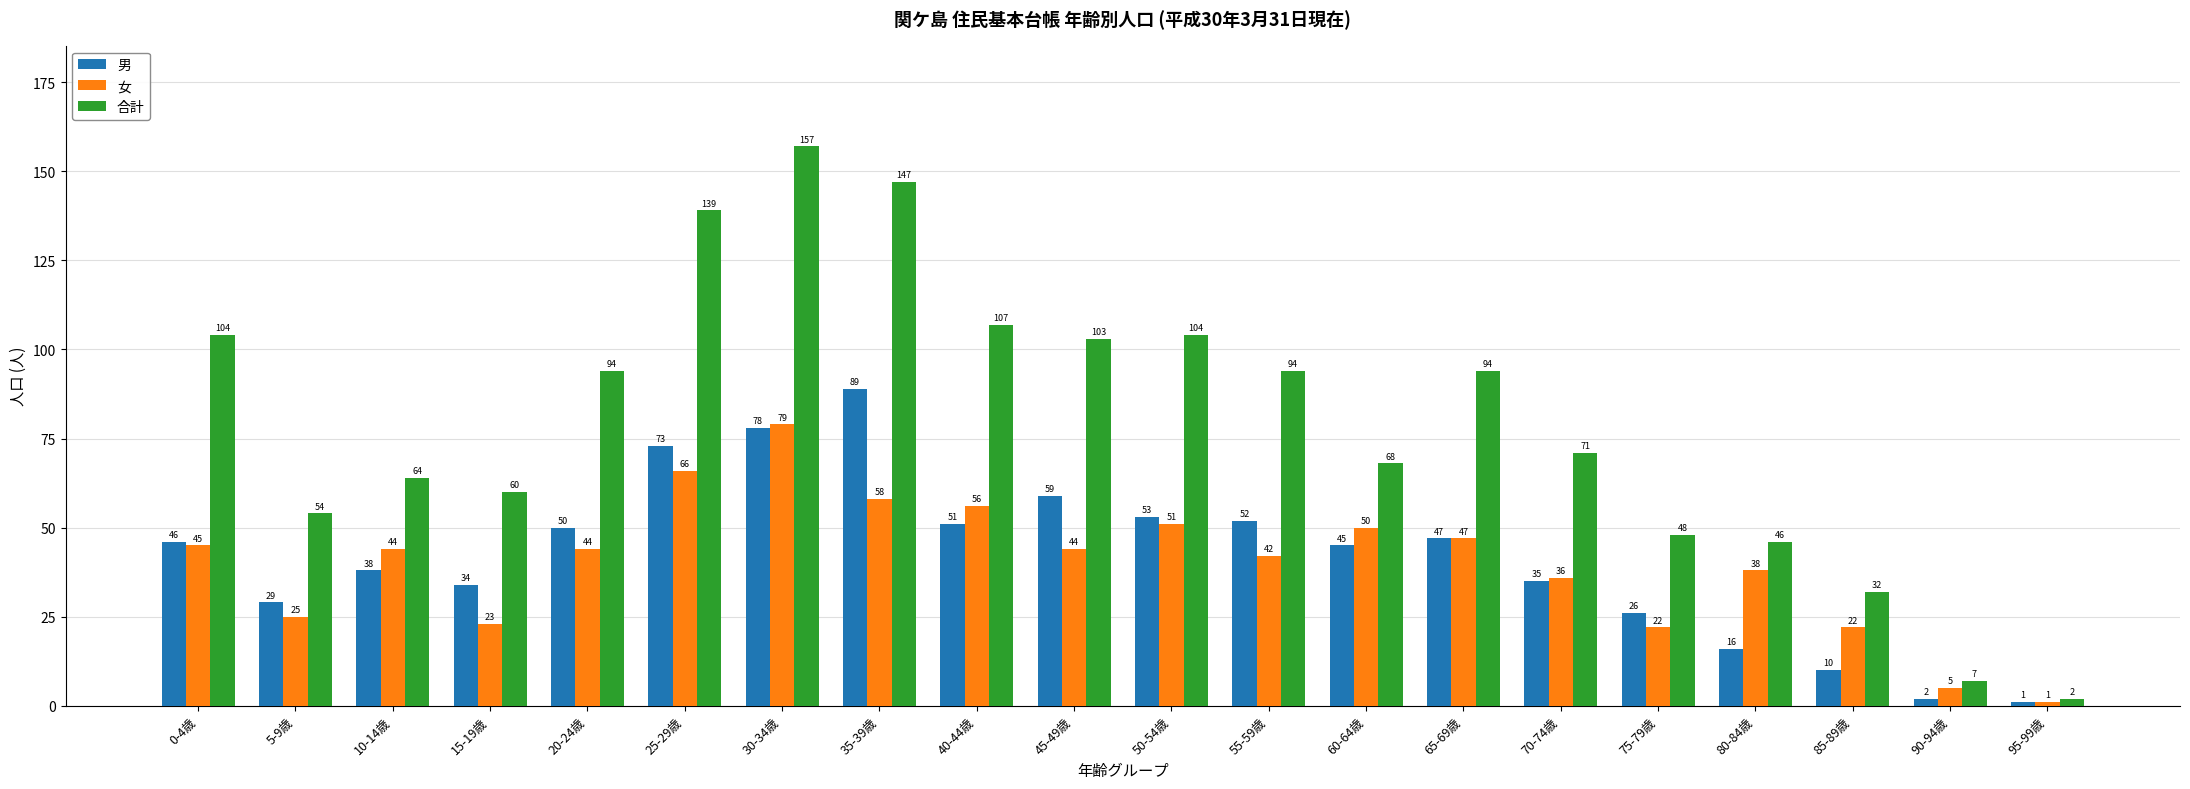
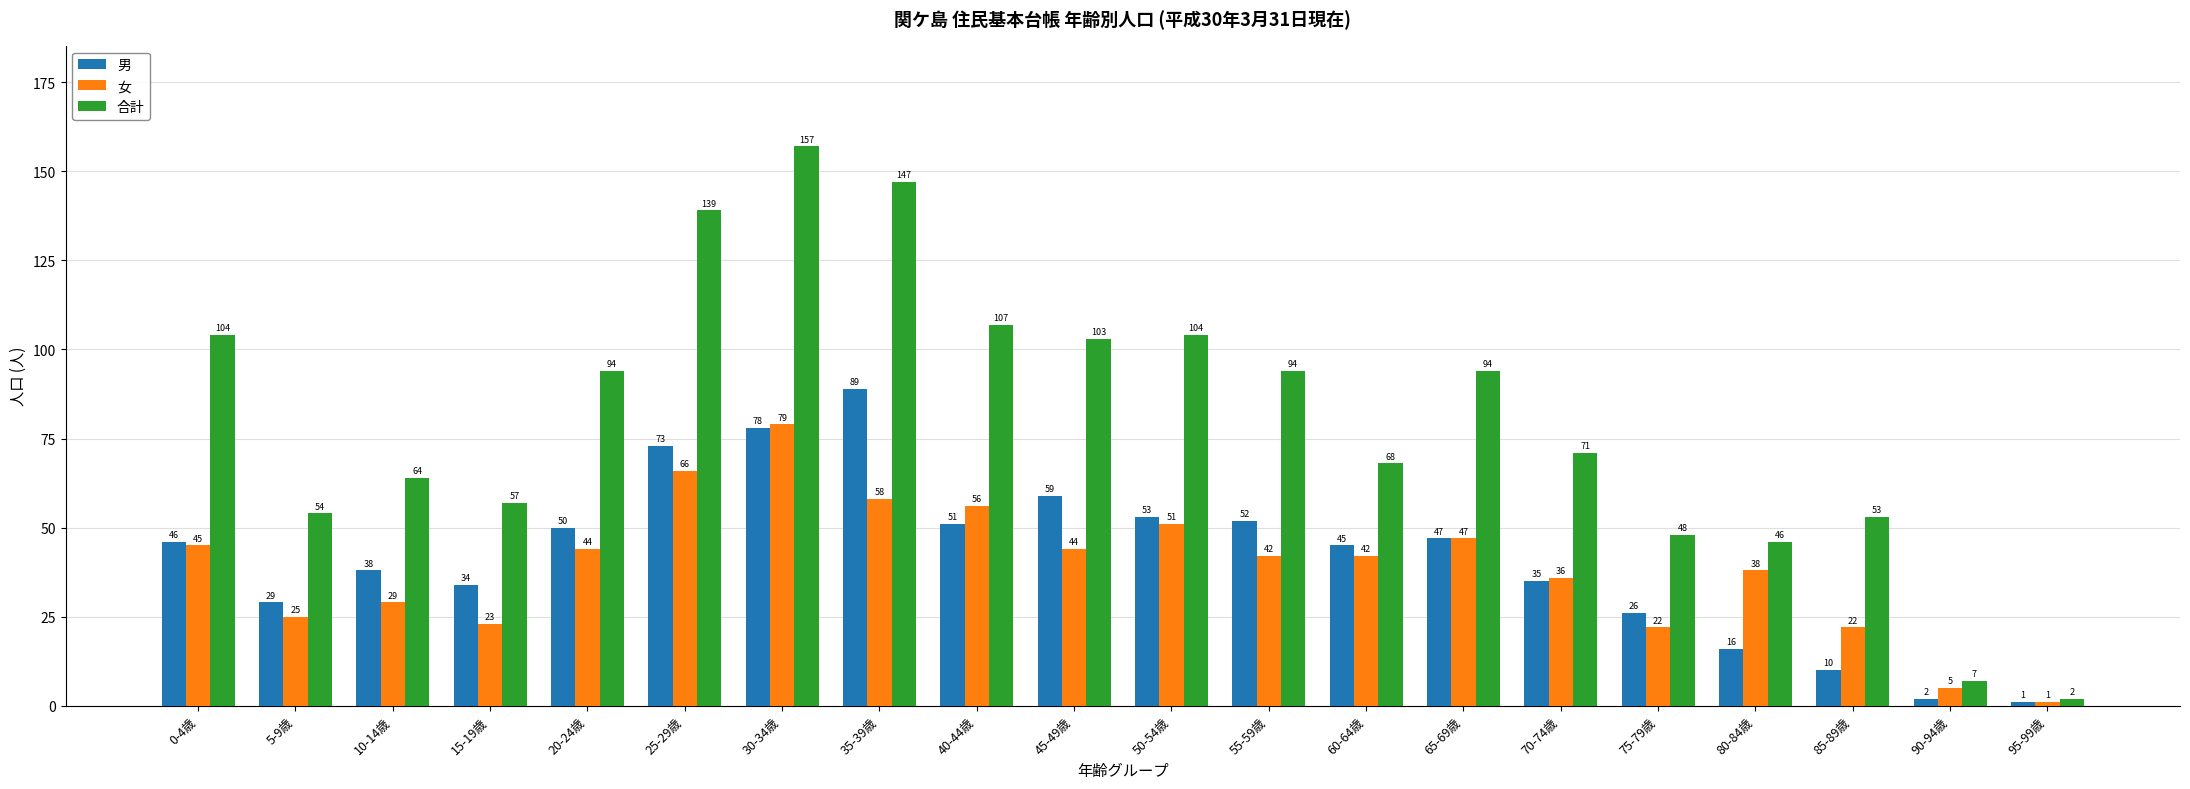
女, 10-14歳: 44 -> 29
合計, 15-19歳: 60 -> 57
女, 60-64歳: 50 -> 42
合計, 85-89歳: 32 -> 53
